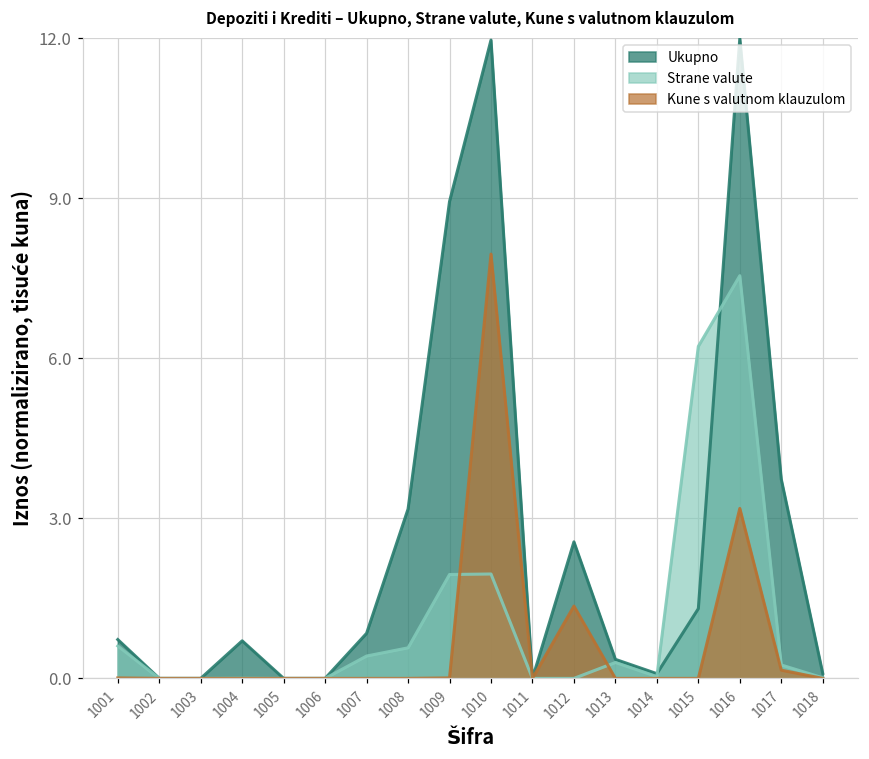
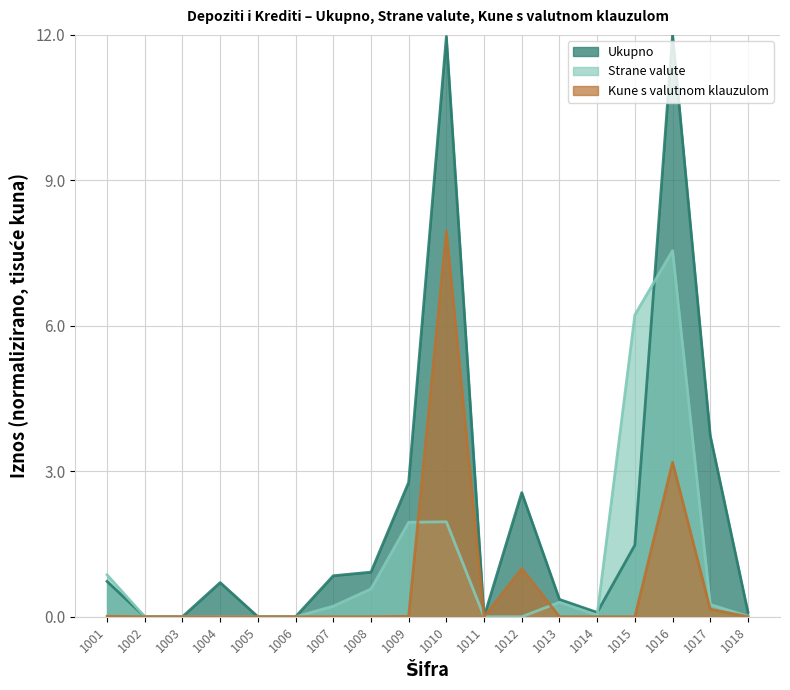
Strane valute, 1001: 0.6 -> 0.9
Strane valute, 1007: 0.4 -> 0.2
Ukupno, 1008: 3.2 -> 0.9
Ukupno, 1009: 8.9 -> 2.8
Kune s valutnom klauzulom, 1012: 1.4 -> 1.0
Ukupno, 1015: 1.3 -> 1.5
